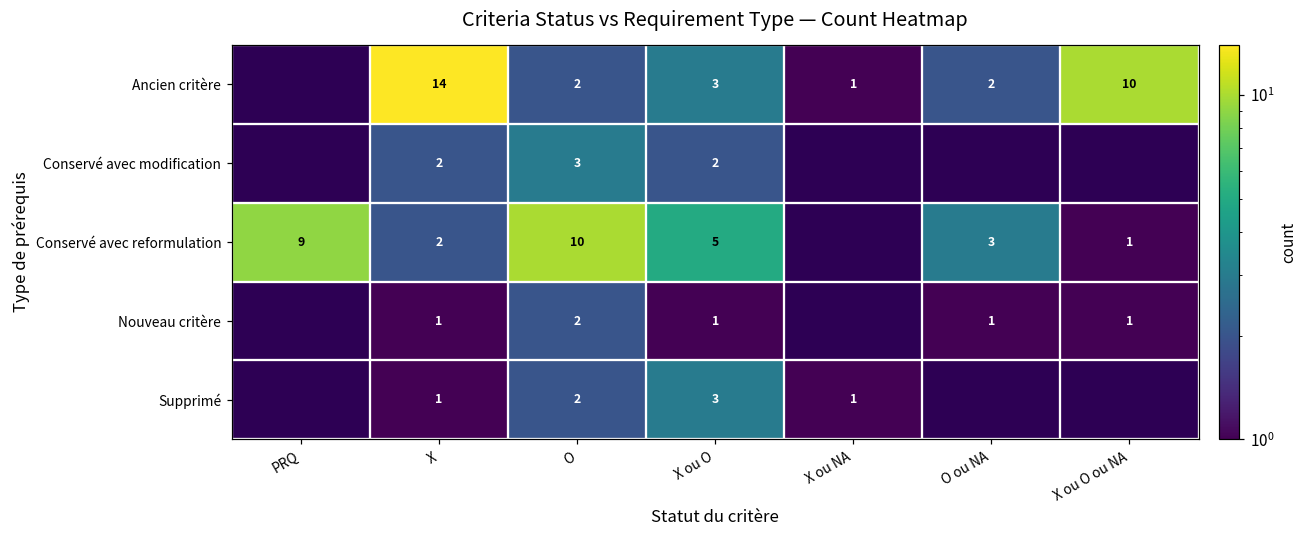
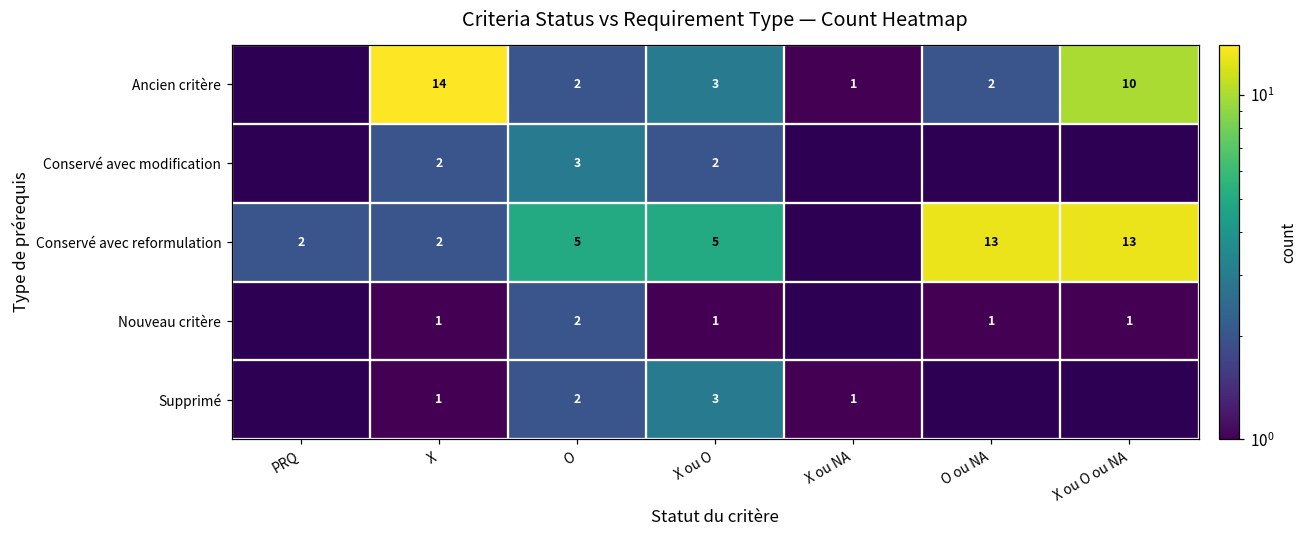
Conservé avec reformulation, PRQ: 9 -> 2
Conservé avec reformulation, O: 10 -> 5
Conservé avec reformulation, O ou NA: 3 -> 13
Conservé avec reformulation, X ou O ou NA: 1 -> 13
